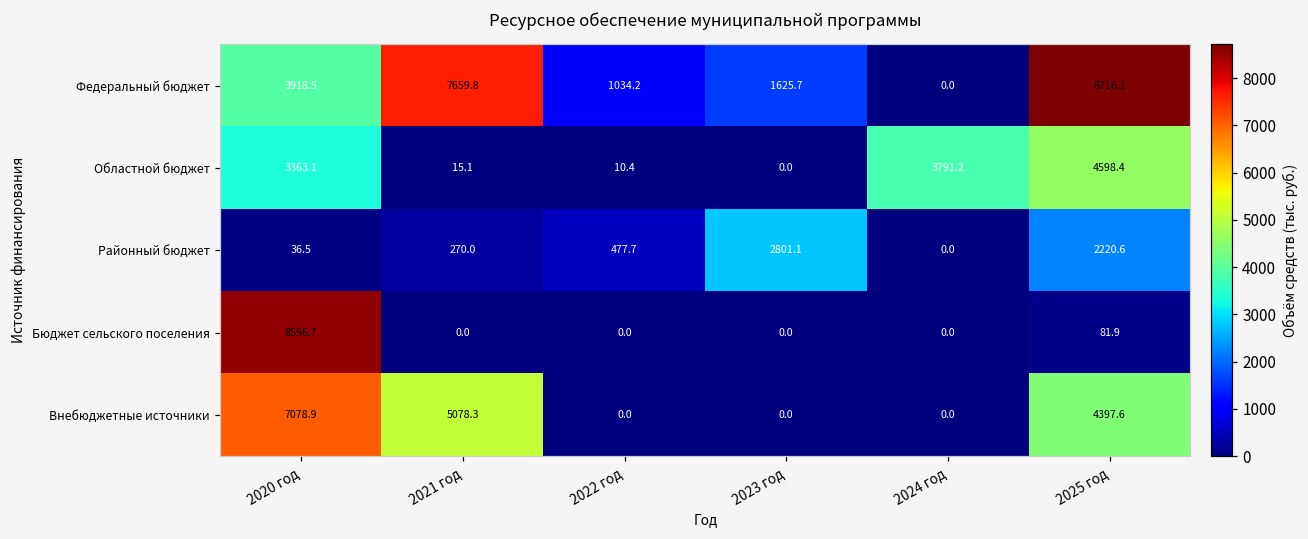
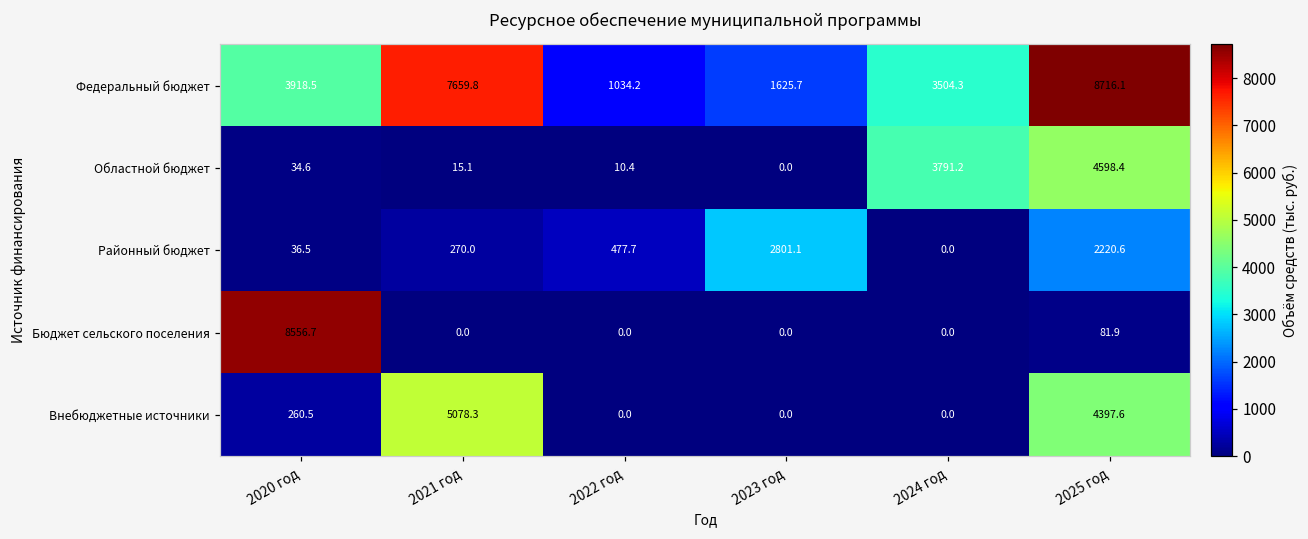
Федеральный бюджет, 2024 год: 0.0 -> 3504.3
Областной бюджет, 2020 год: 3363.1 -> 34.6
Внебюджетные источники, 2020 год: 7078.9 -> 260.5
